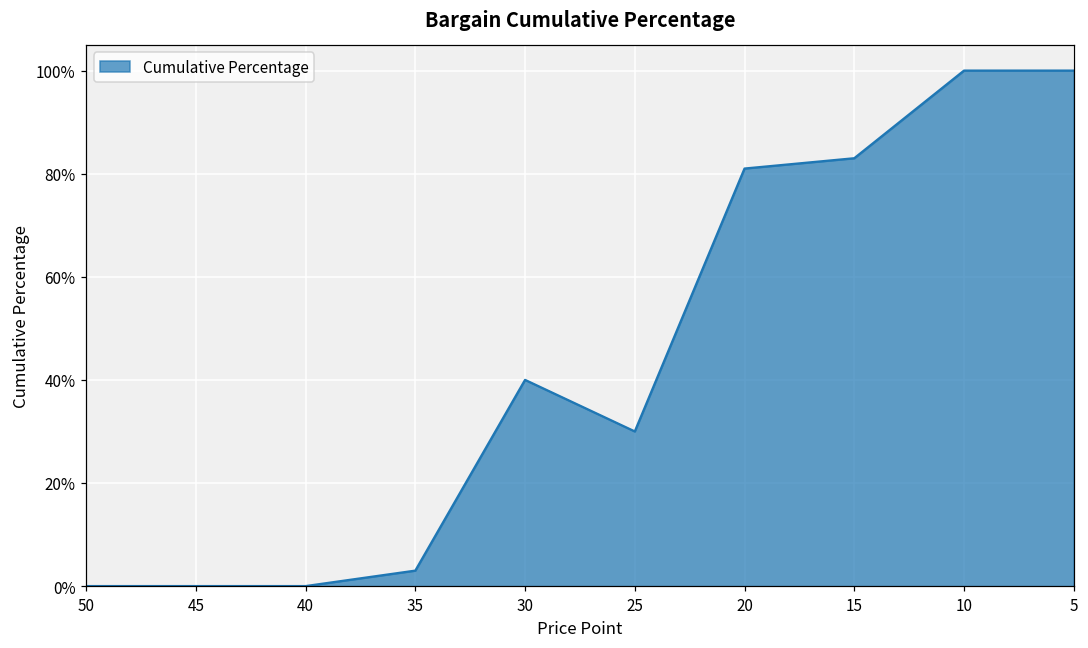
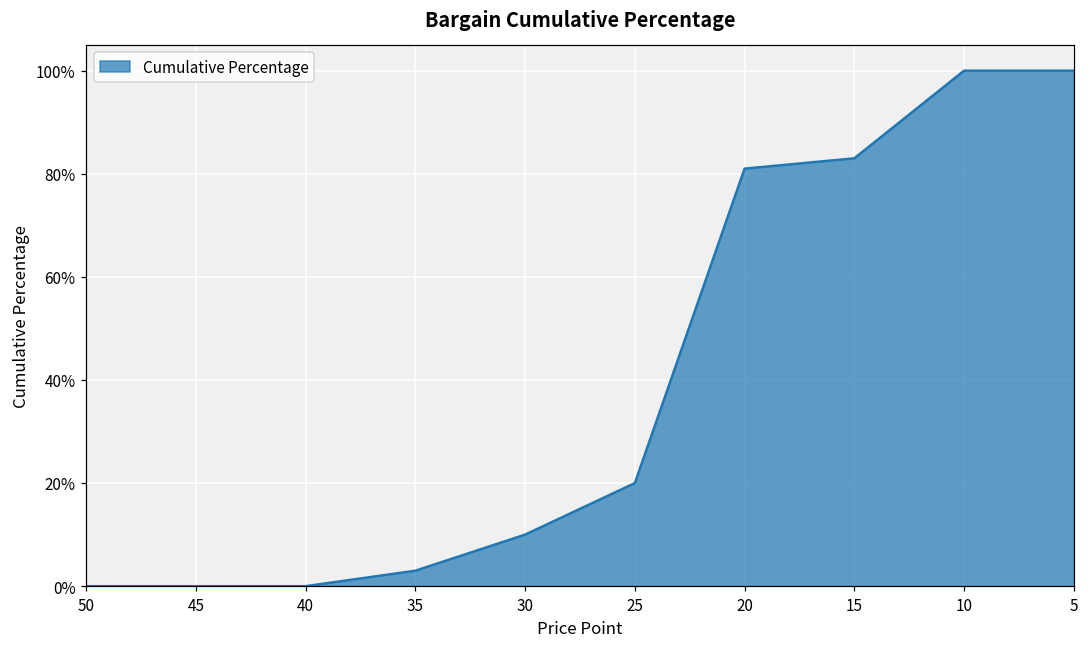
30: 40% -> 10%
25: 30% -> 20%
